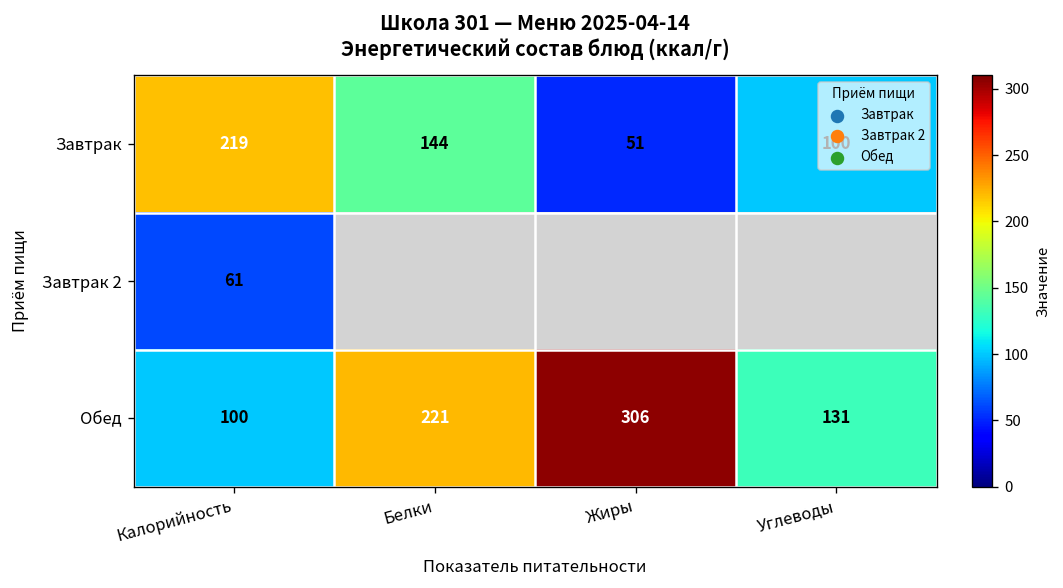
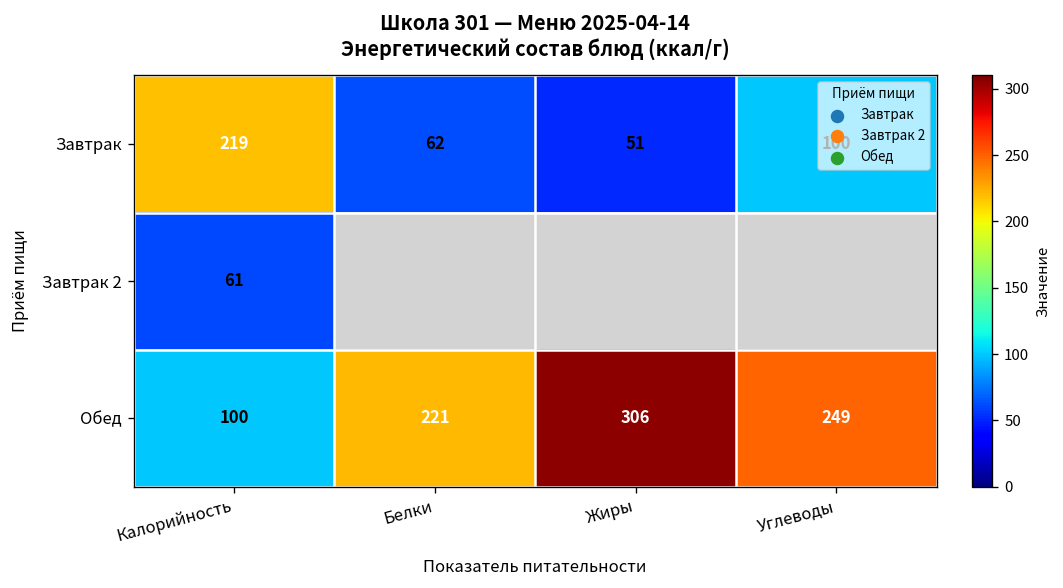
Завтрак, Белки: 144 -> 62
Обед, Углеводы: 131 -> 249
